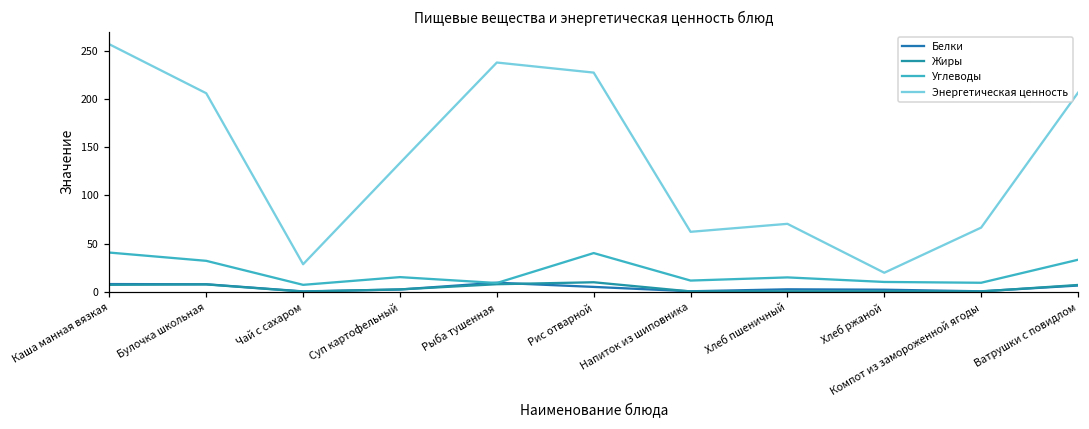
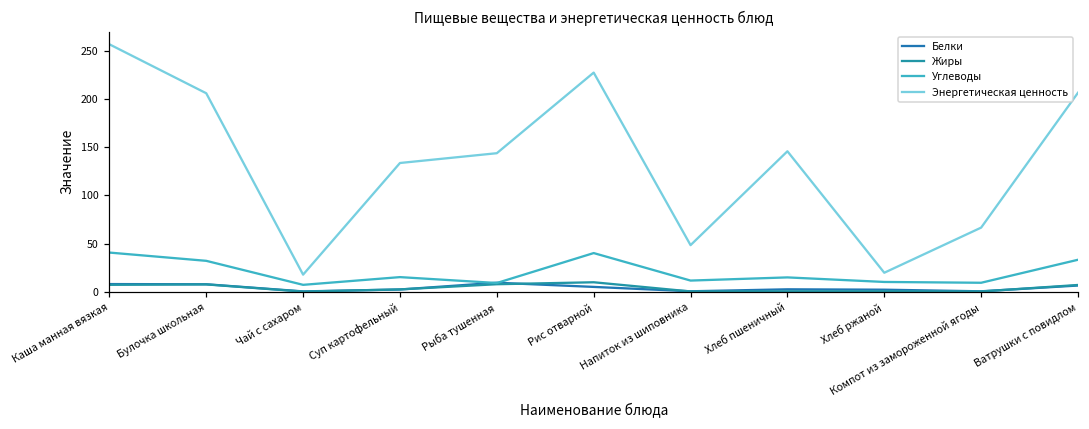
Энергетическая ценность, Чай с сахаром: 30 -> 20
Энергетическая ценность, Рыба тушенная: 240 -> 140
Энергетическая ценность, Напиток из шиповника: 60 -> 50
Энергетическая ценность, Хлеб пшеничный: 70 -> 150
